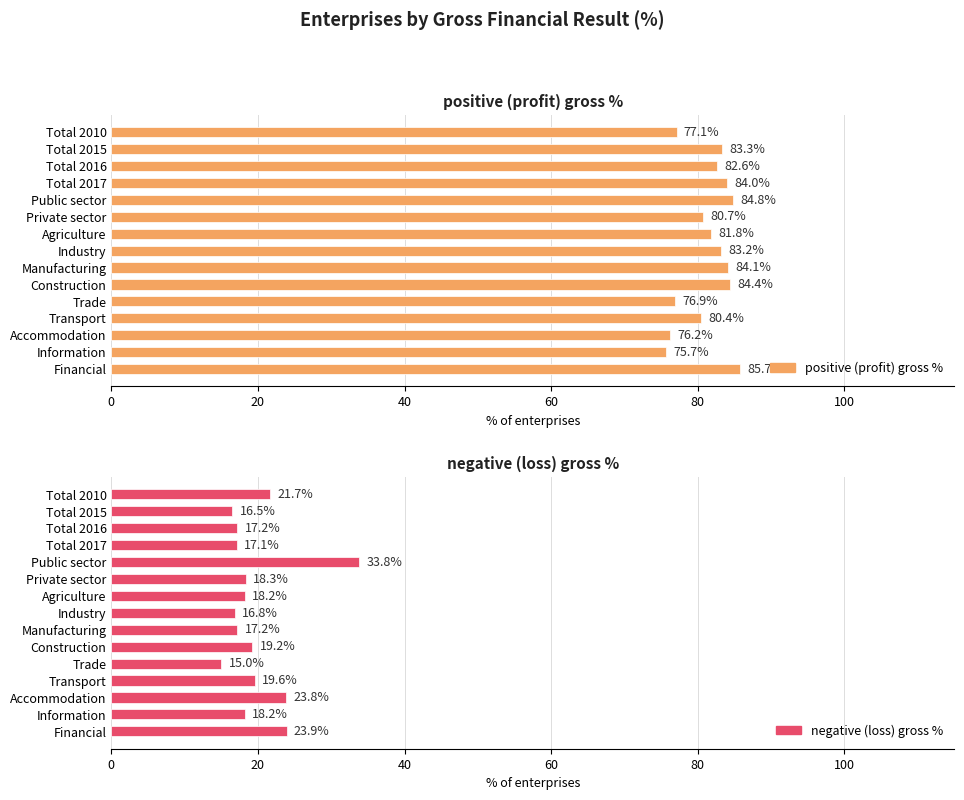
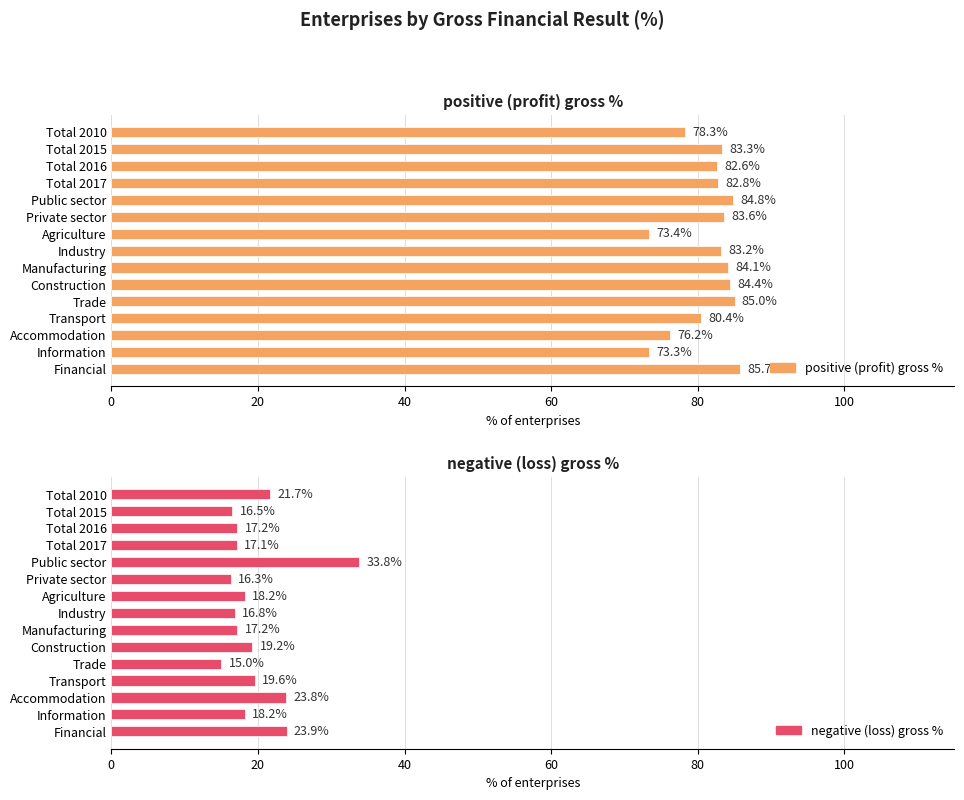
positive (profit) gross %, Total 2010: 77.1% -> 78.3%
positive (profit) gross %, Total 2017: 84.0% -> 82.8%
positive (profit) gross %, Private sector: 80.7% -> 83.6%
positive (profit) gross %, Agriculture: 81.8% -> 73.4%
positive (profit) gross %, Trade: 76.9% -> 85.0%
positive (profit) gross %, Information: 75.7% -> 73.3%
negative (loss) gross %, Private sector: 18.3% -> 16.3%
